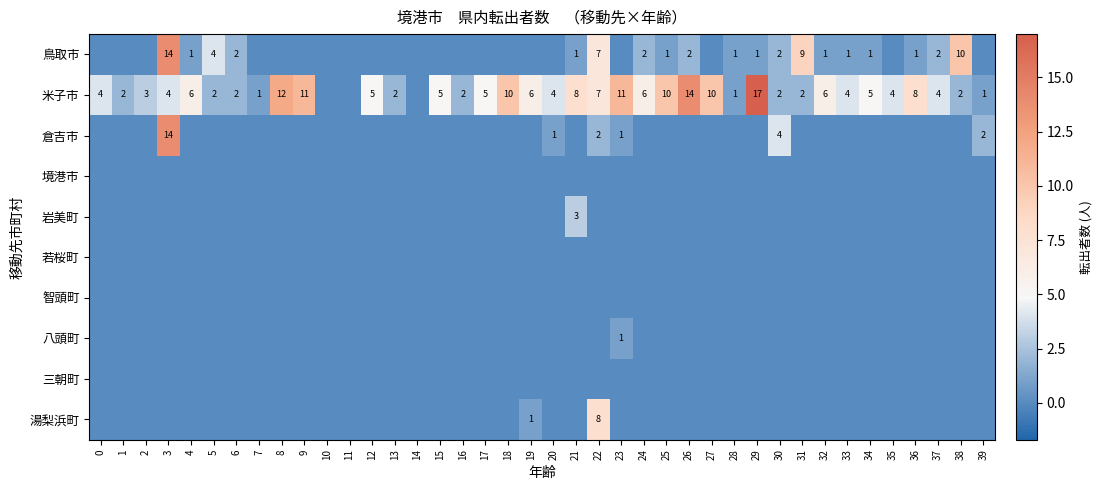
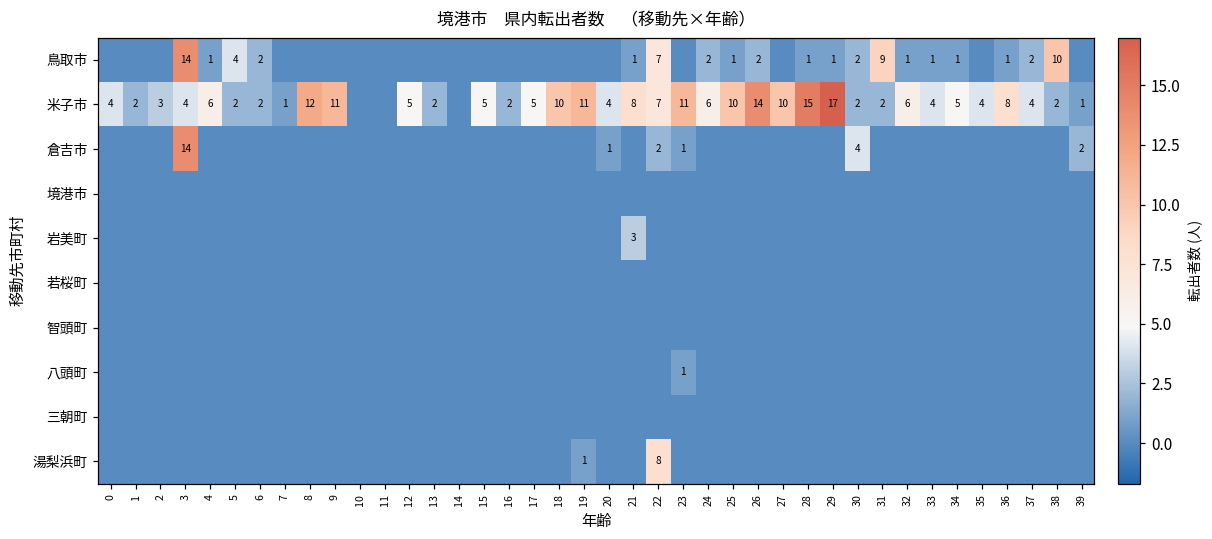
米子市, 19: 6 -> 11
米子市, 28: 1 -> 15
